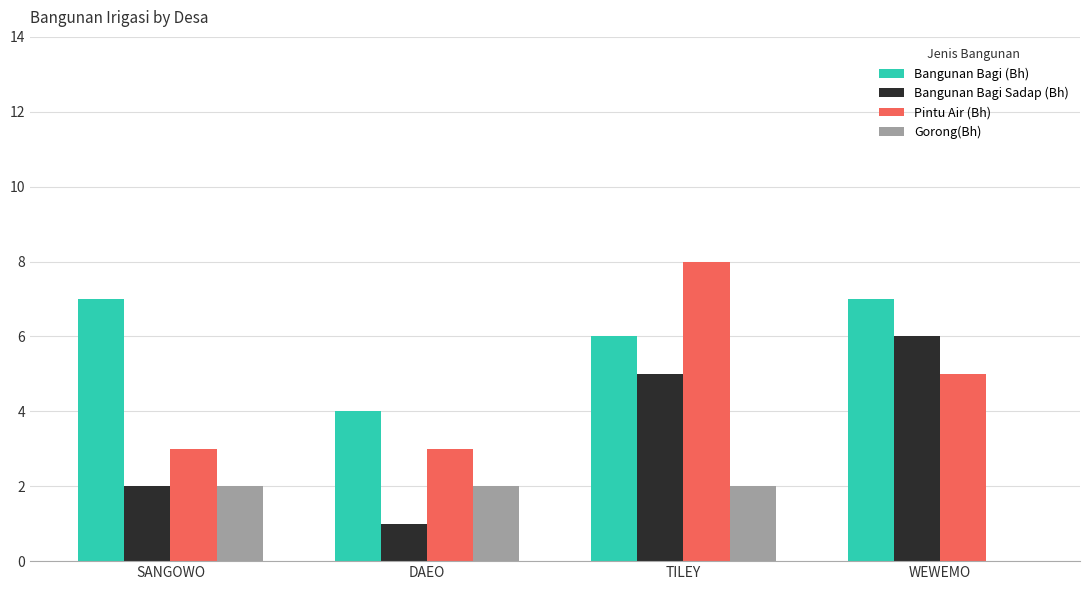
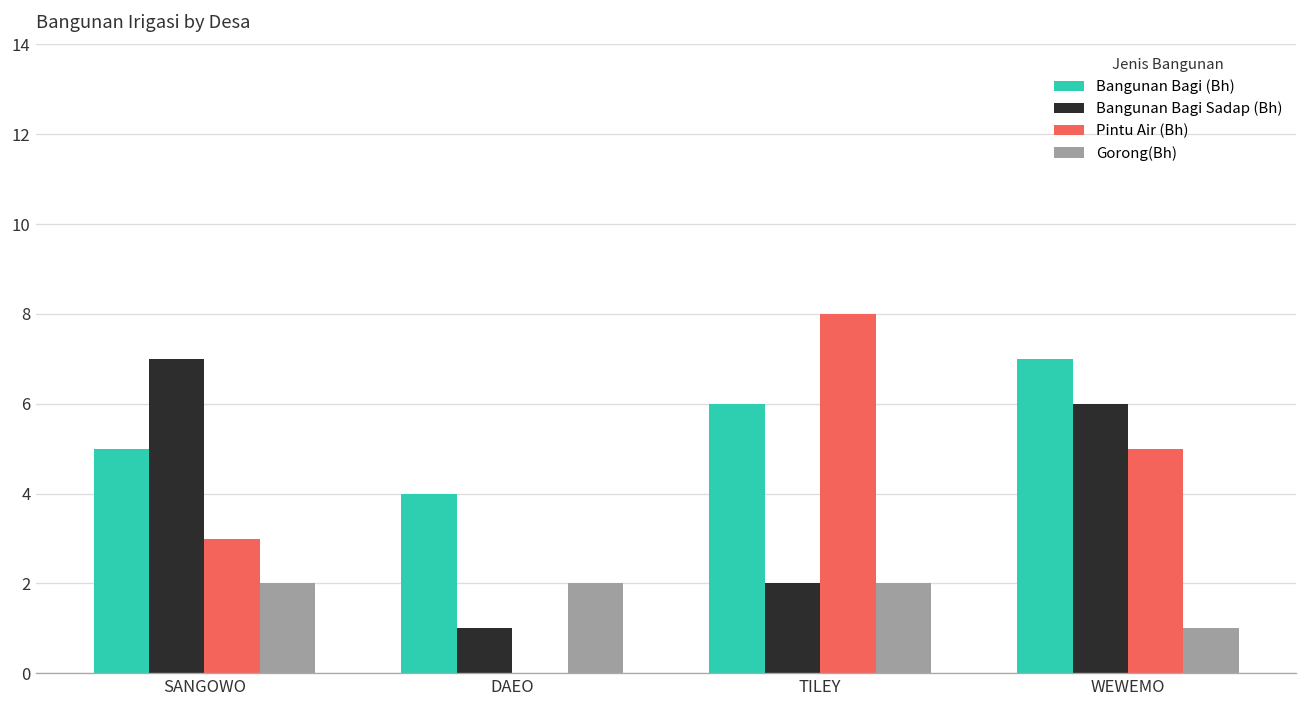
Bangunan Bagi (Bh), SANGOWO: 7 -> 5
Bangunan Bagi Sadap (Bh), SANGOWO: 2 -> 7
Pintu Air (Bh), DAEO: 3 -> 0
Bangunan Bagi Sadap (Bh), TILEY: 5 -> 2
Gorong(Bh), WEWEMO: 0 -> 1
